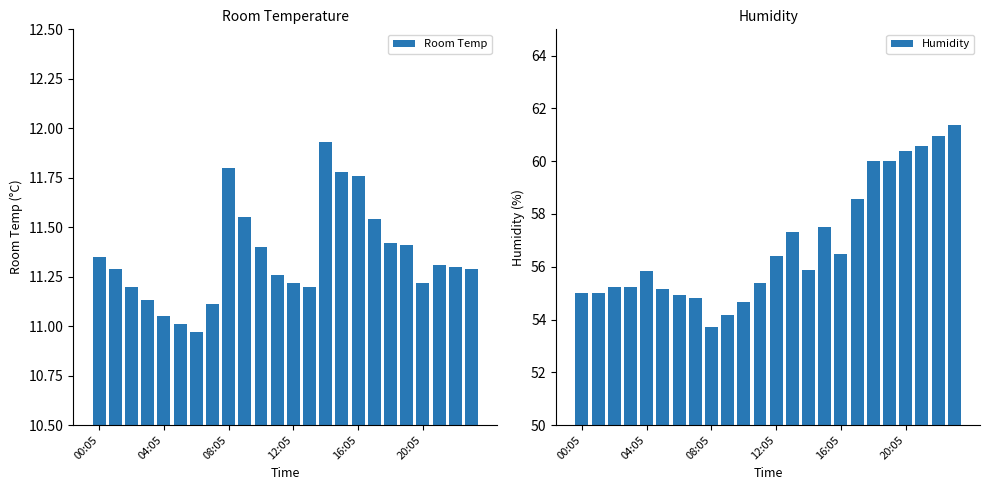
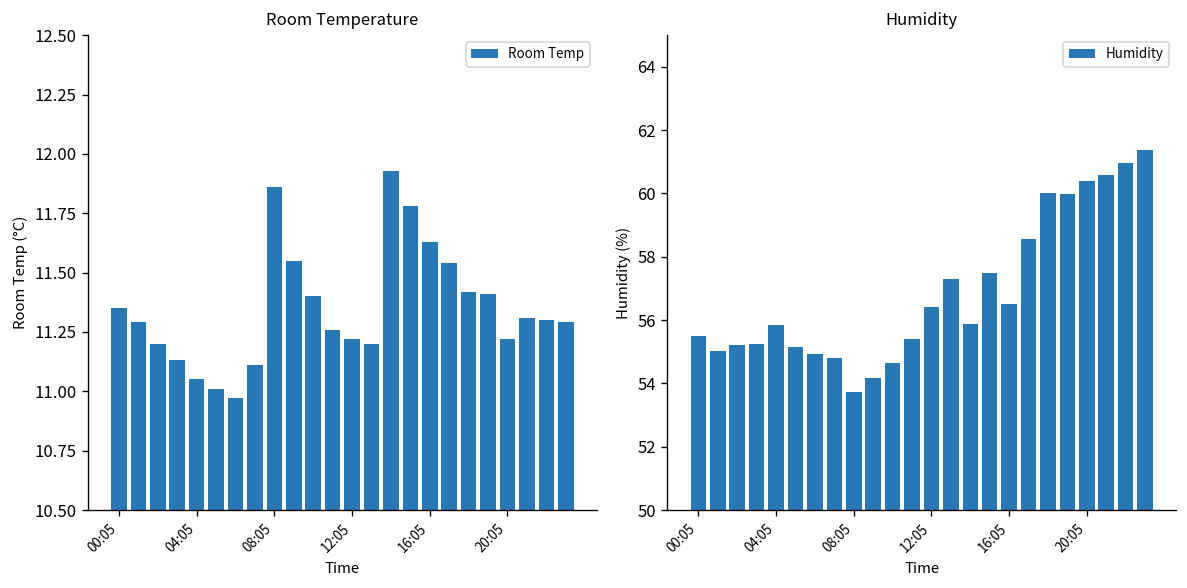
Room Temperature, 08:05: 11.80 -> 11.86
Room Temperature, 16:05: 11.76 -> 11.63
Humidity, 00:05: 55.0 -> 55.5
